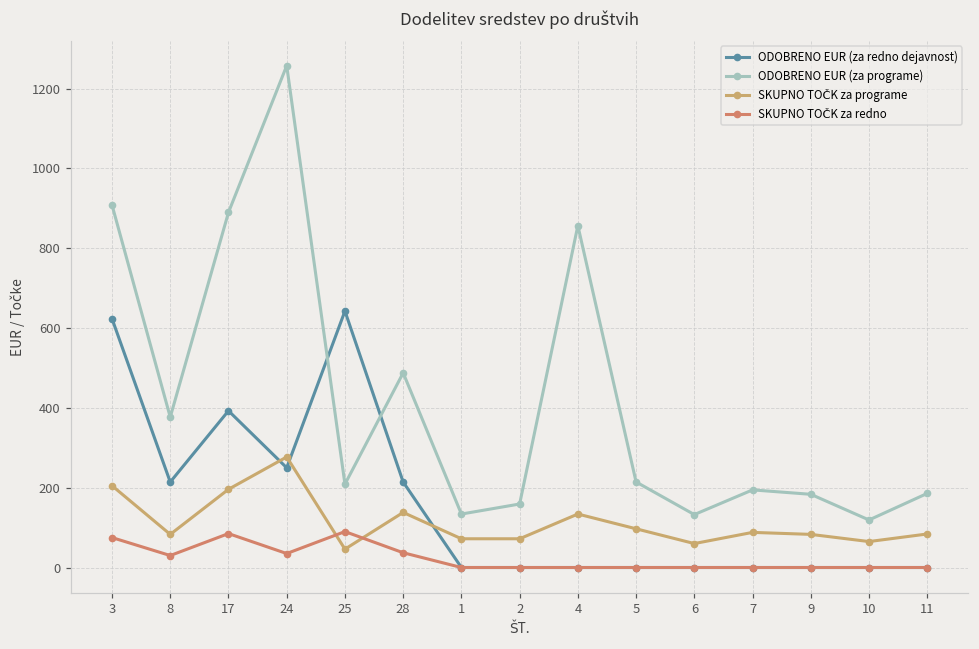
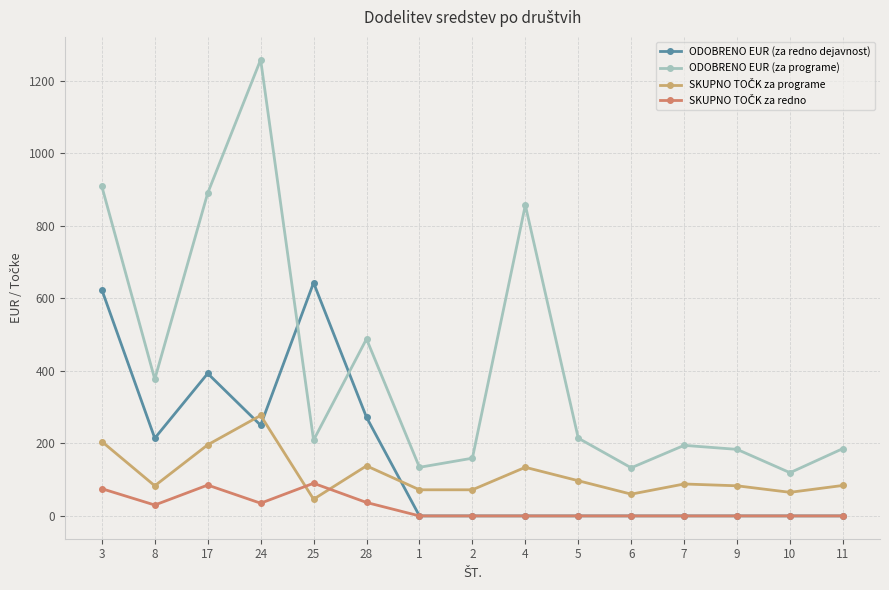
ODOBRENO EUR (za redno dejavnost), 28: 210 -> 270
